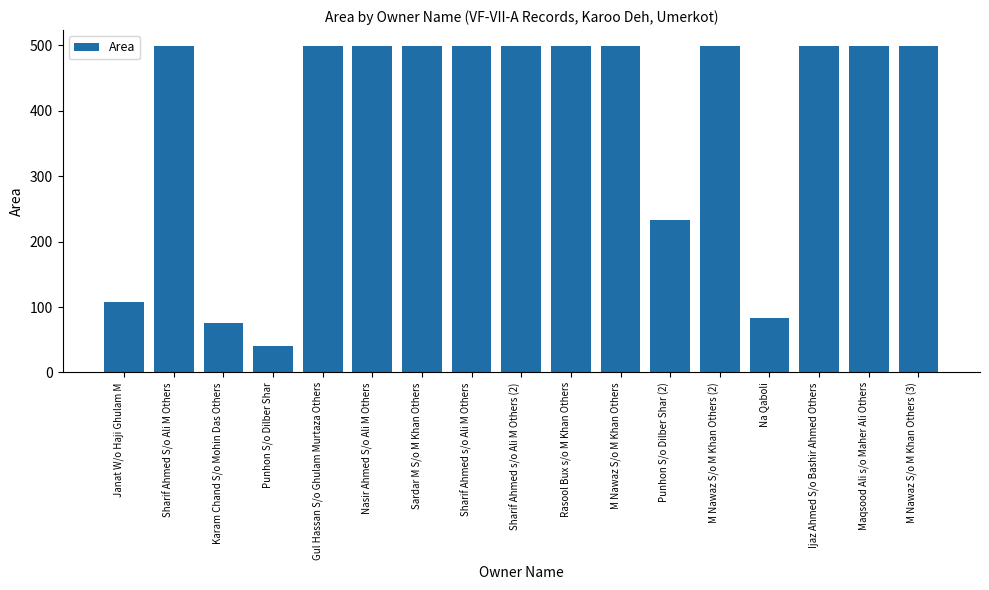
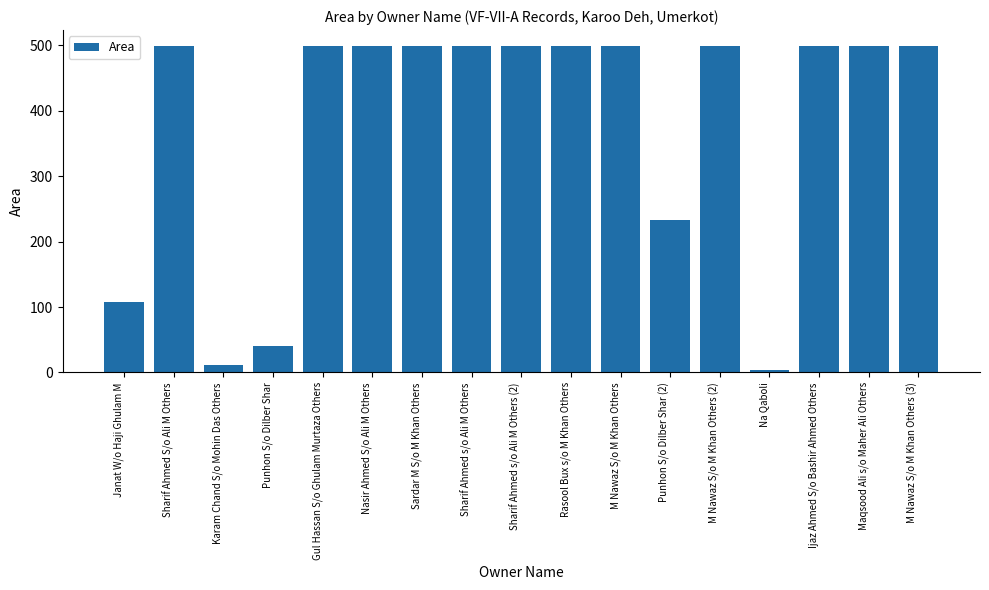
Karam Chand S/o Mohin Das Others: 80 -> 10
Na Qaboli: 80 -> 0
